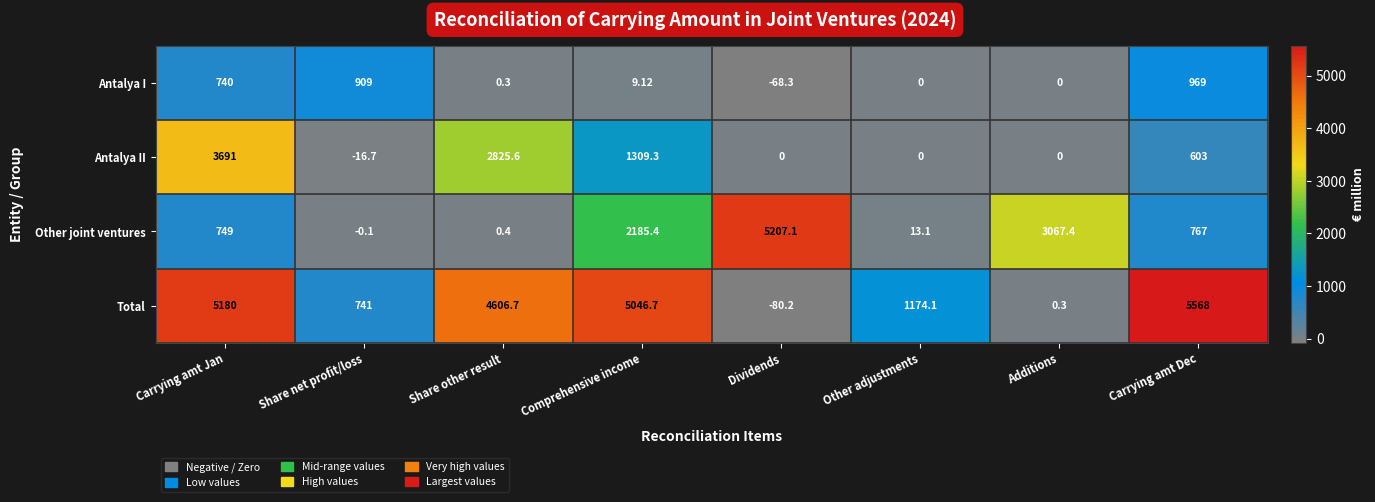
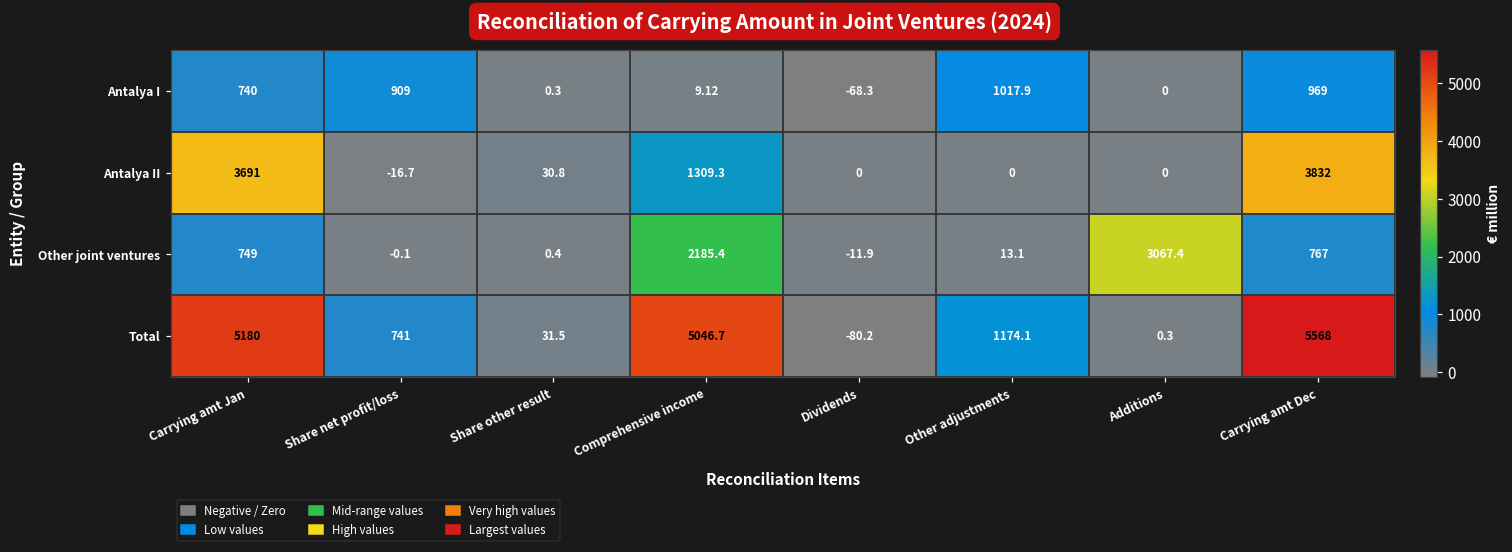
Antalya I, Other adjustments: 0 -> 1017.9
Antalya II, Share other result: 2825.6 -> 30.8
Antalya II, Carrying amt Dec: 603 -> 3832
Other joint ventures, Dividends: 5207.1 -> -11.9
Total, Share other result: 4606.7 -> 31.5
